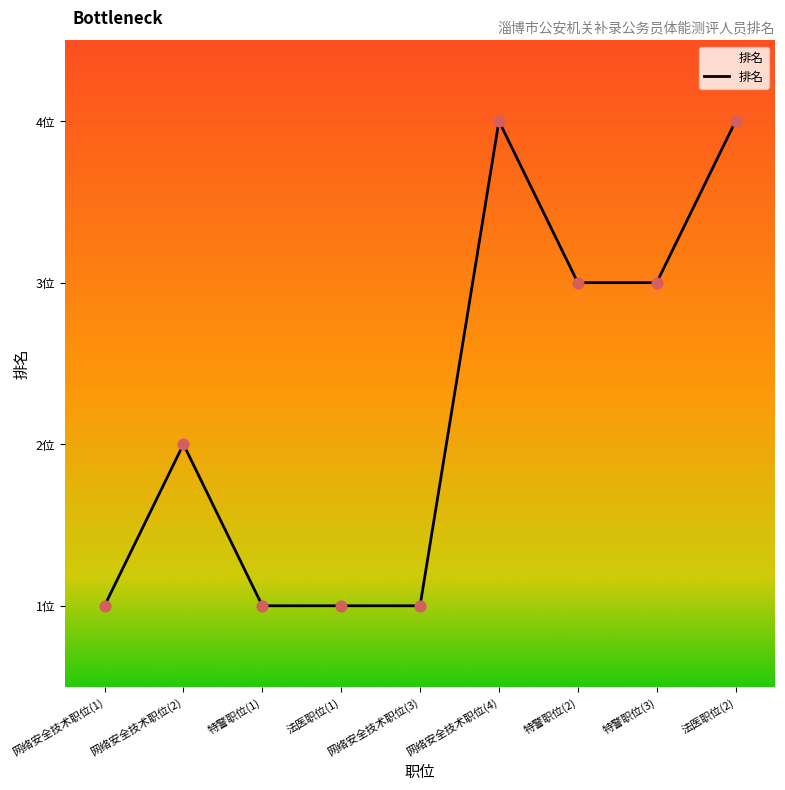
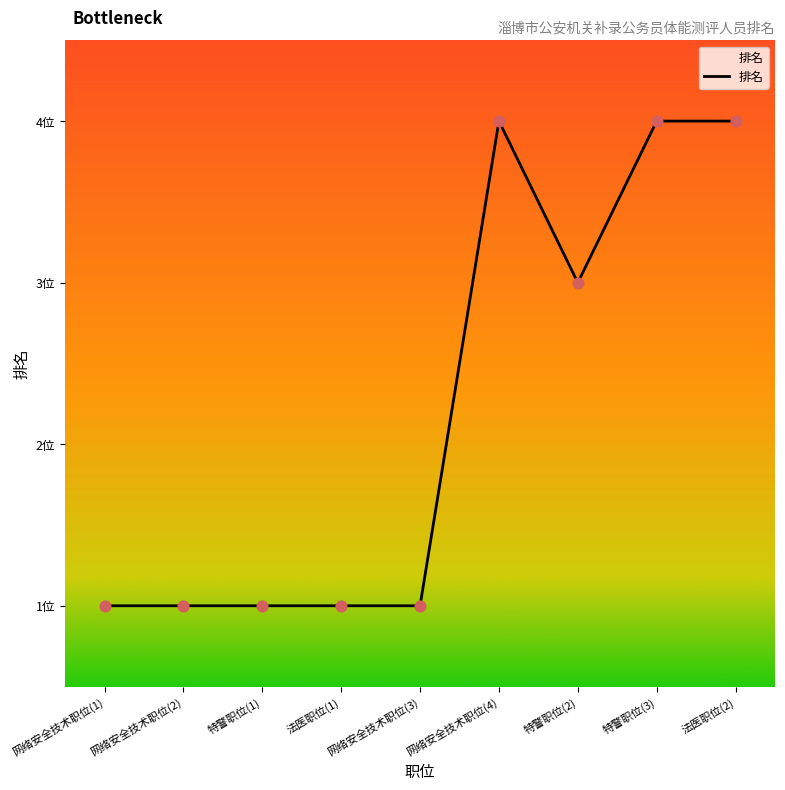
网络安全技术职位(2): 2位 -> 1位
特警职位(3): 3位 -> 4位
